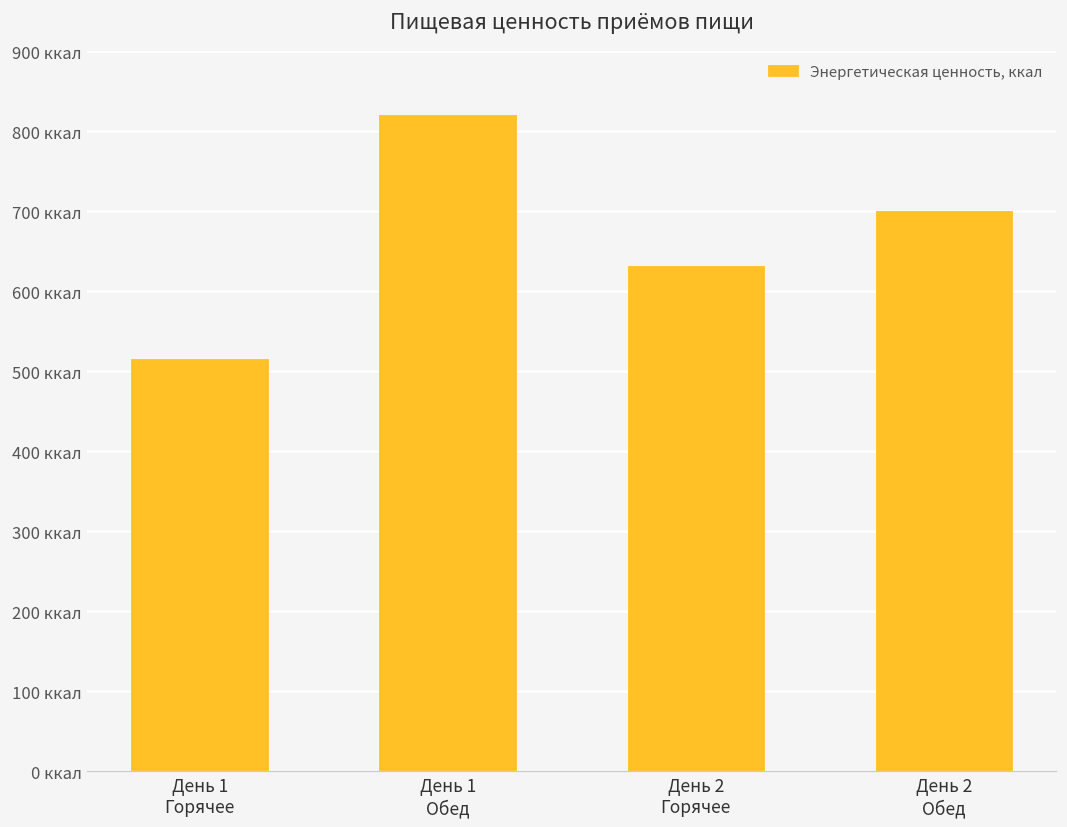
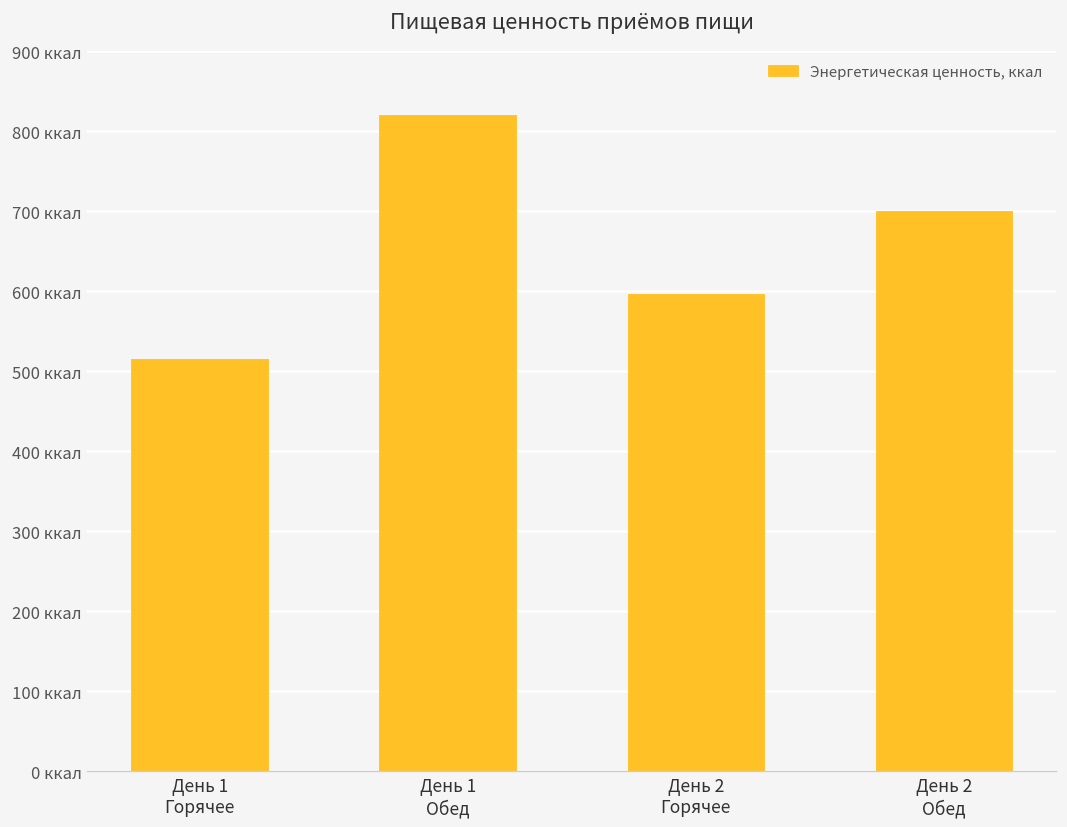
День 2 Горячее: 630 ккал -> 600 ккал
